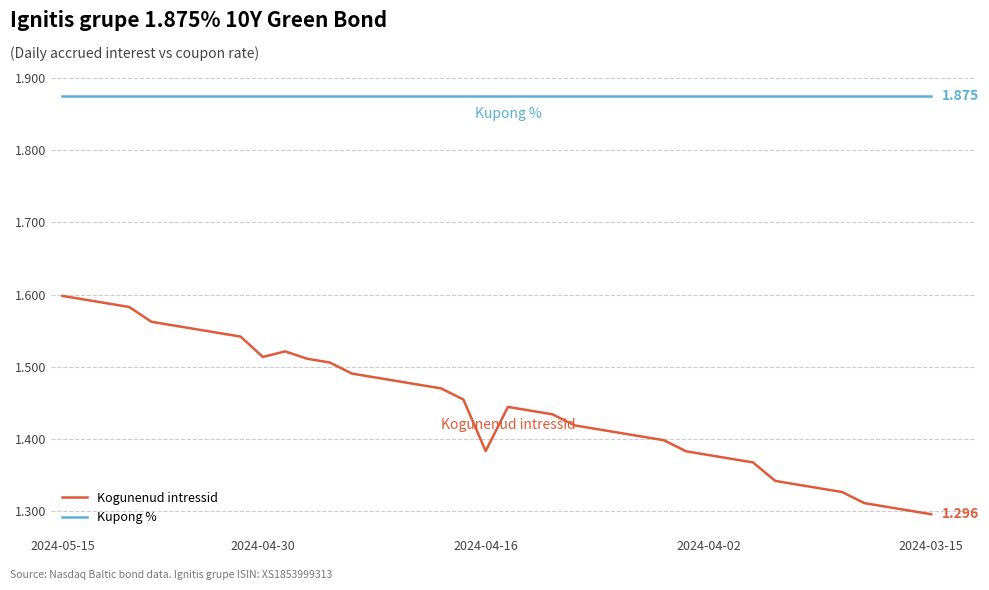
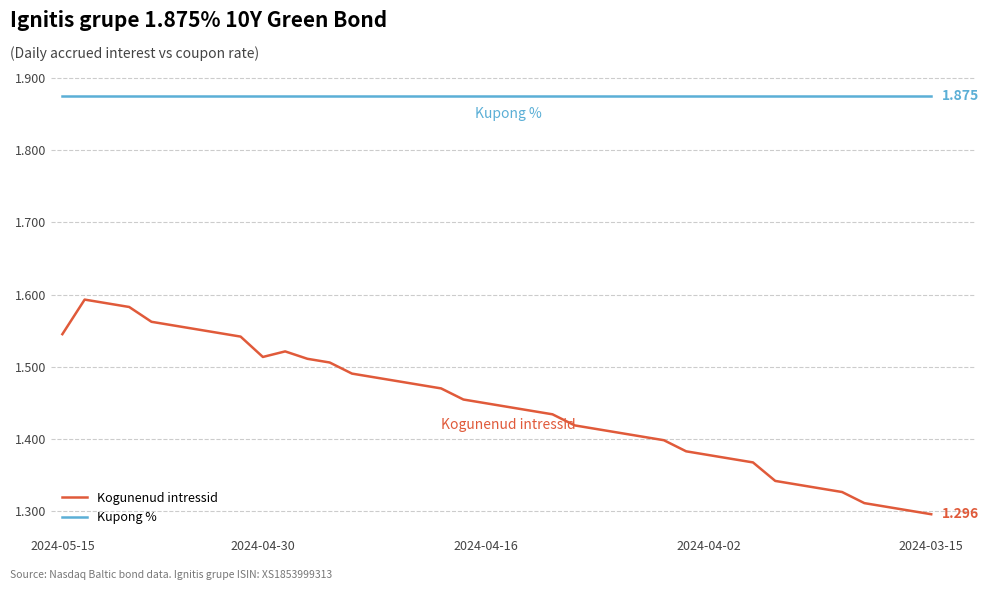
Kogunenud intressid, 2024-05-15: 1.60 -> 1.55
Kogunenud intressid, 2024-04-16: 1.38 -> 1.45
